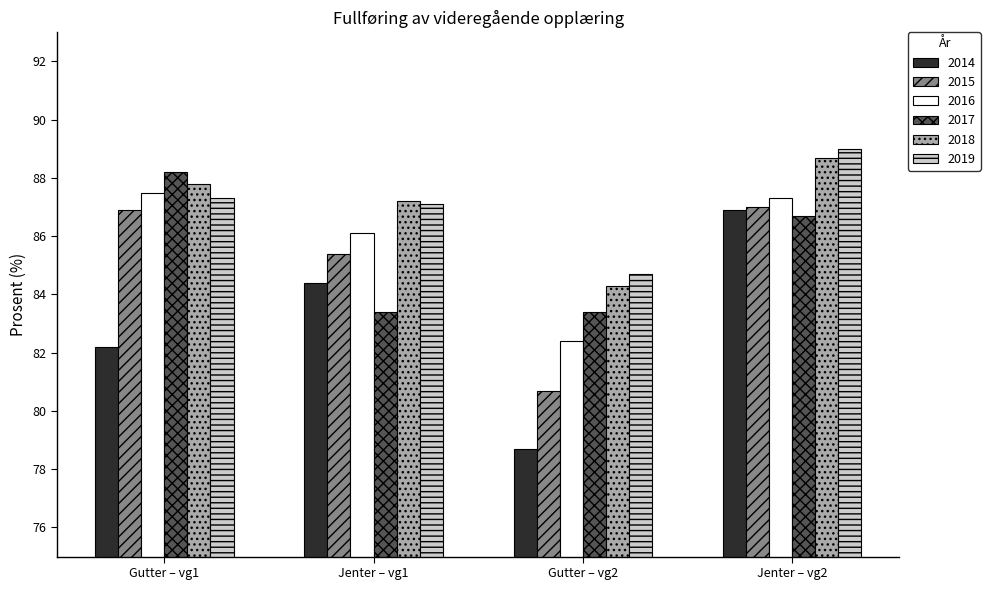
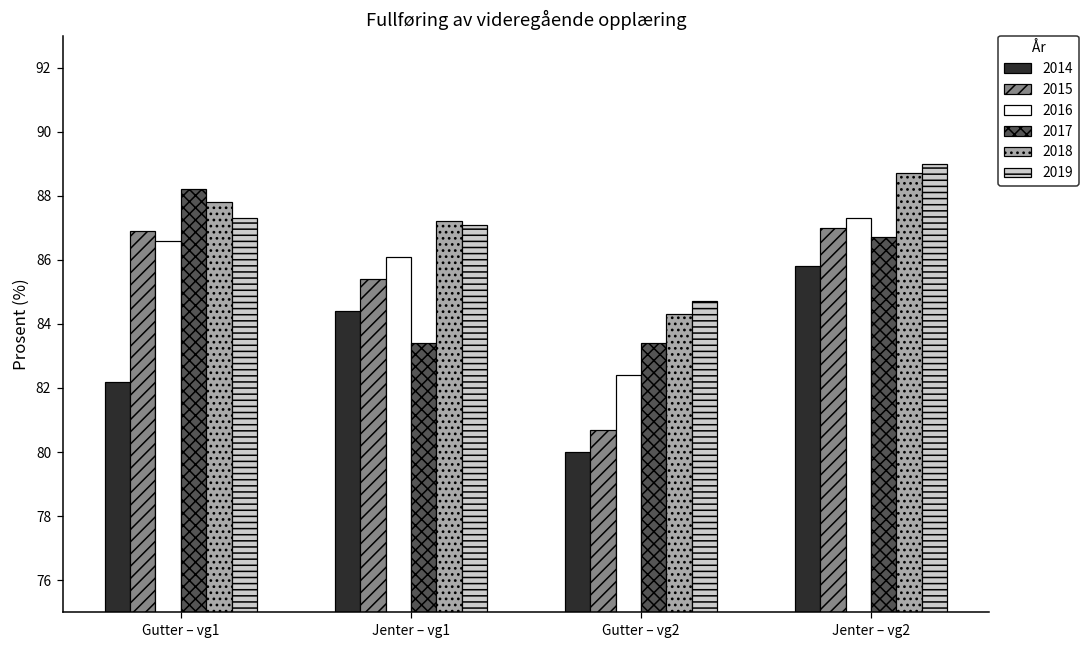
2016, Gutter – vg1: 87.5 -> 86.6
2014, Gutter – vg2: 78.7 -> 80.0
2014, Jenter – vg2: 86.9 -> 85.8
